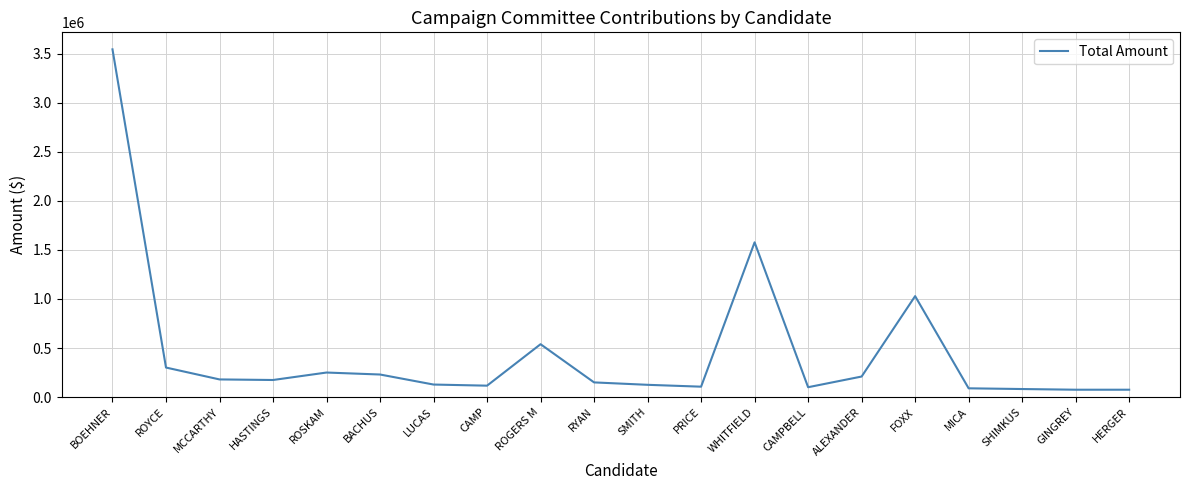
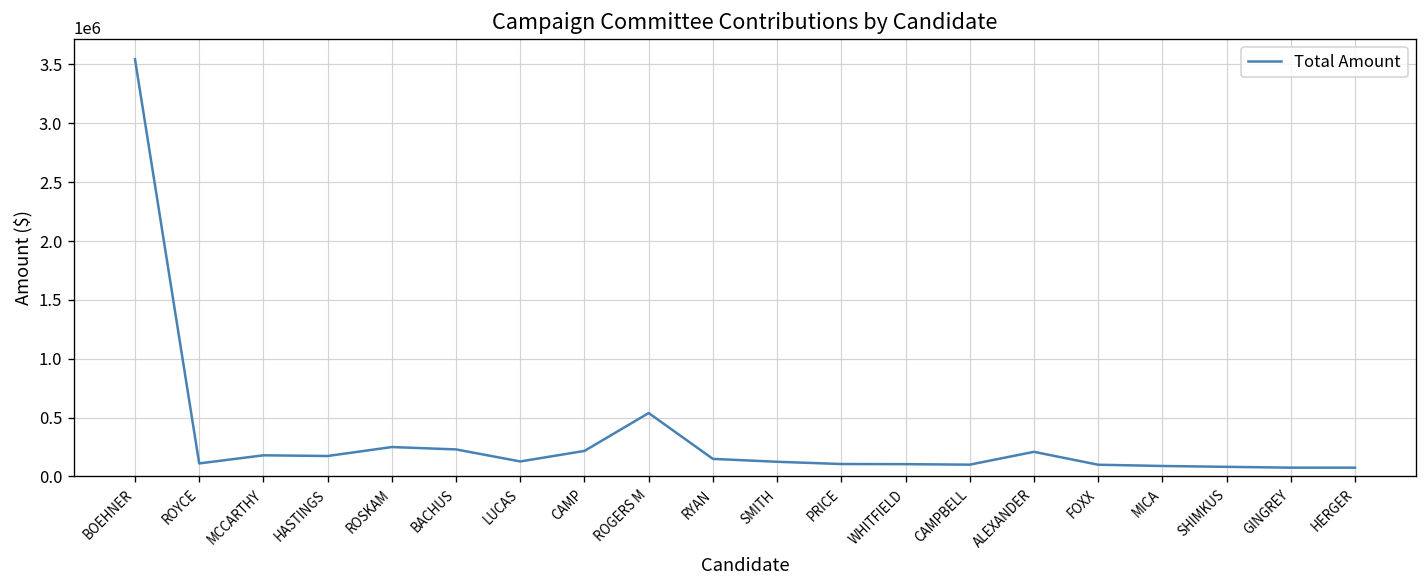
ROYCE: 300000 -> 100000
CAMP: 100000 -> 200000
WHITFIELD: 1600000 -> 100000
FOXX: 1000000 -> 100000
